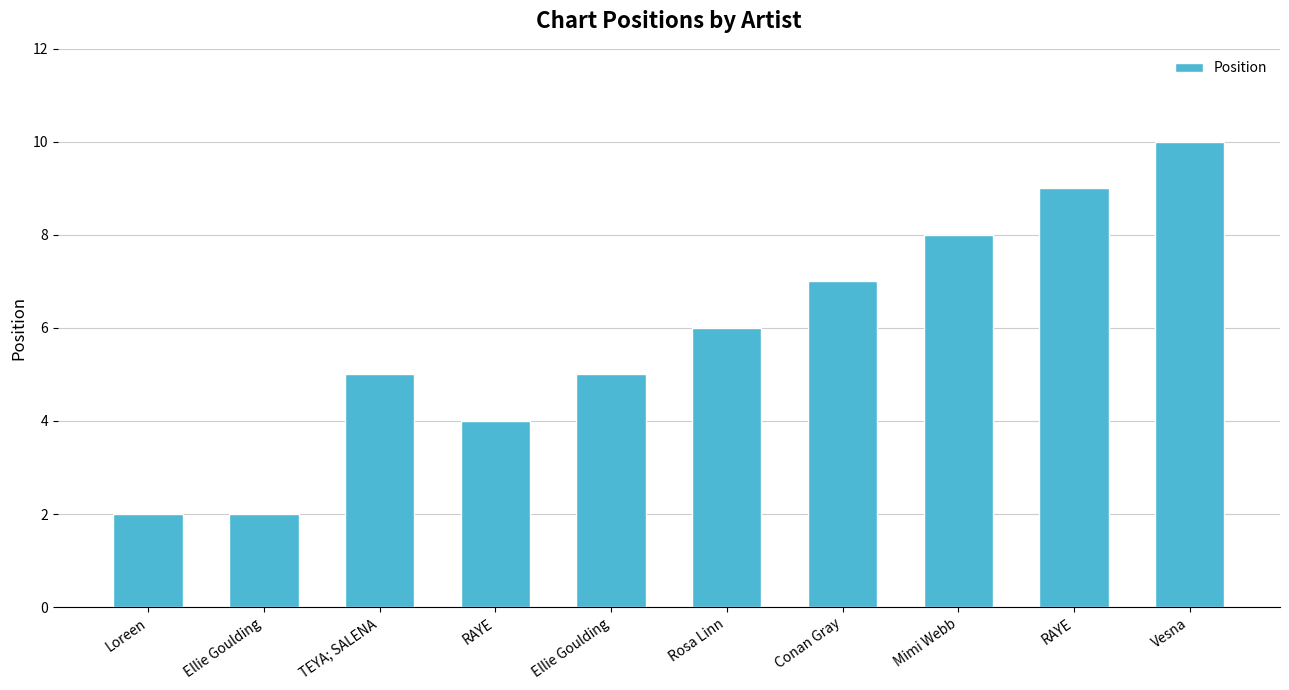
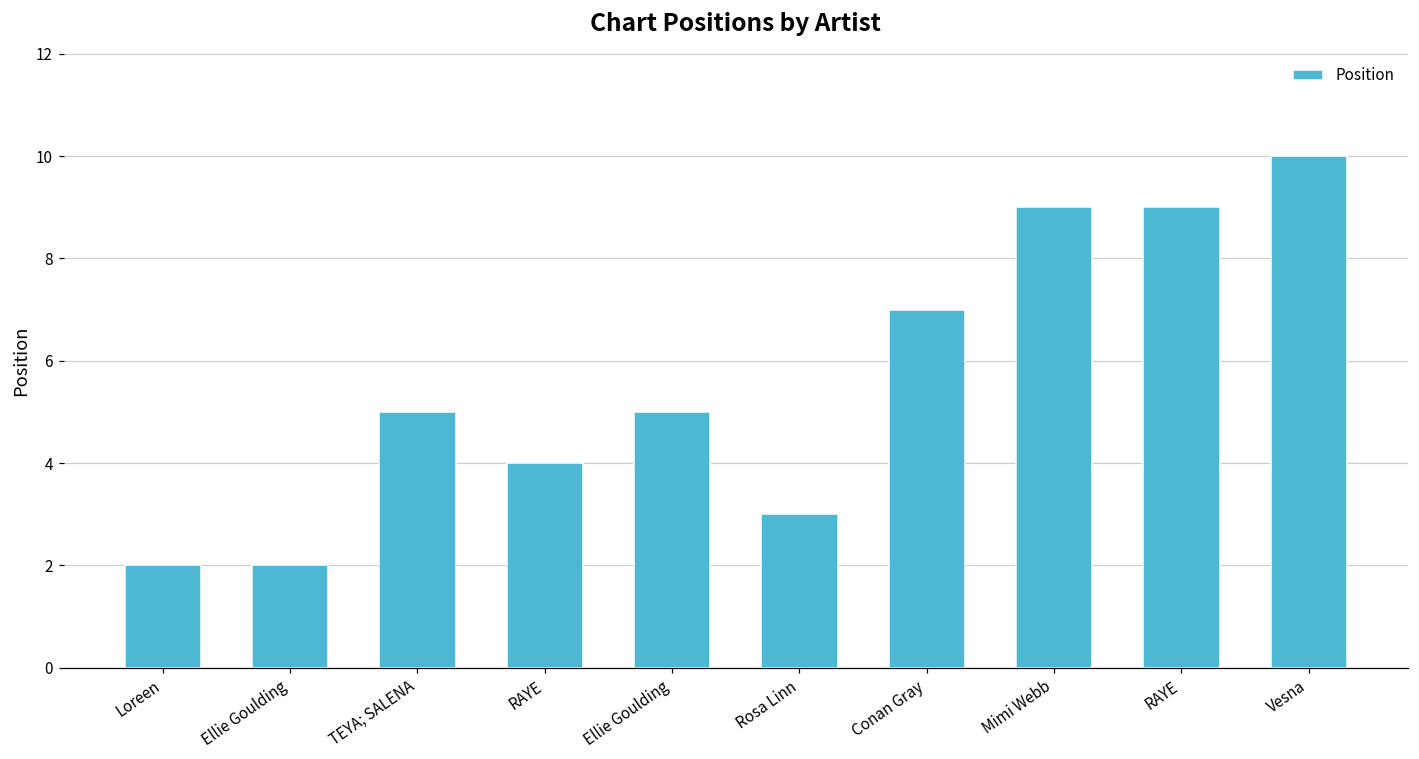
Rosa Linn: 6 -> 3
Mimi Webb: 8 -> 9
